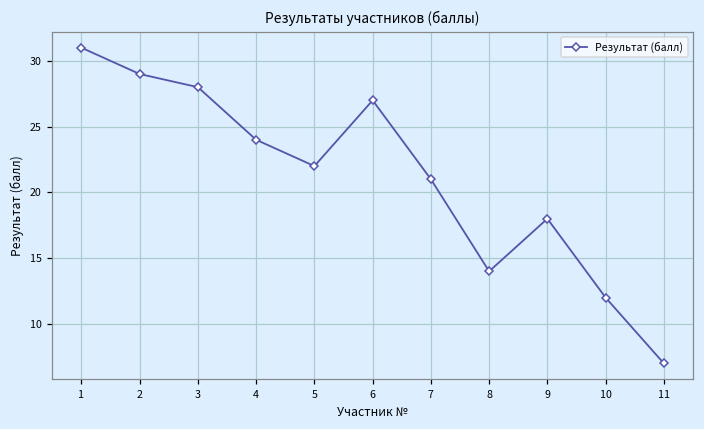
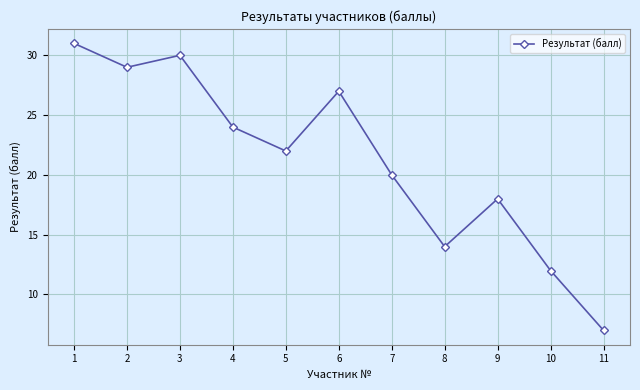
3: 28 -> 30
7: 21 -> 20
